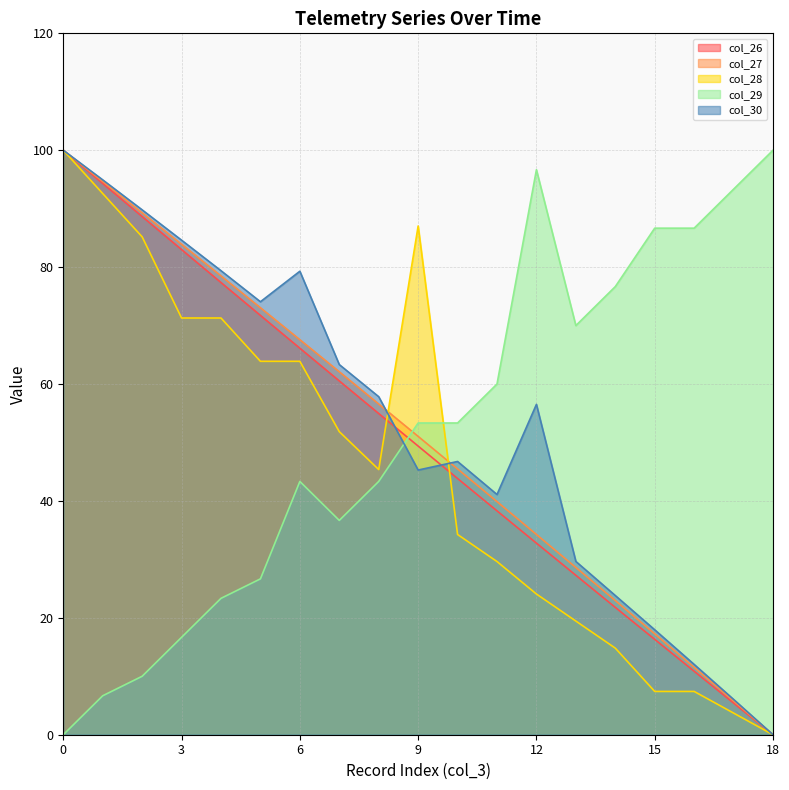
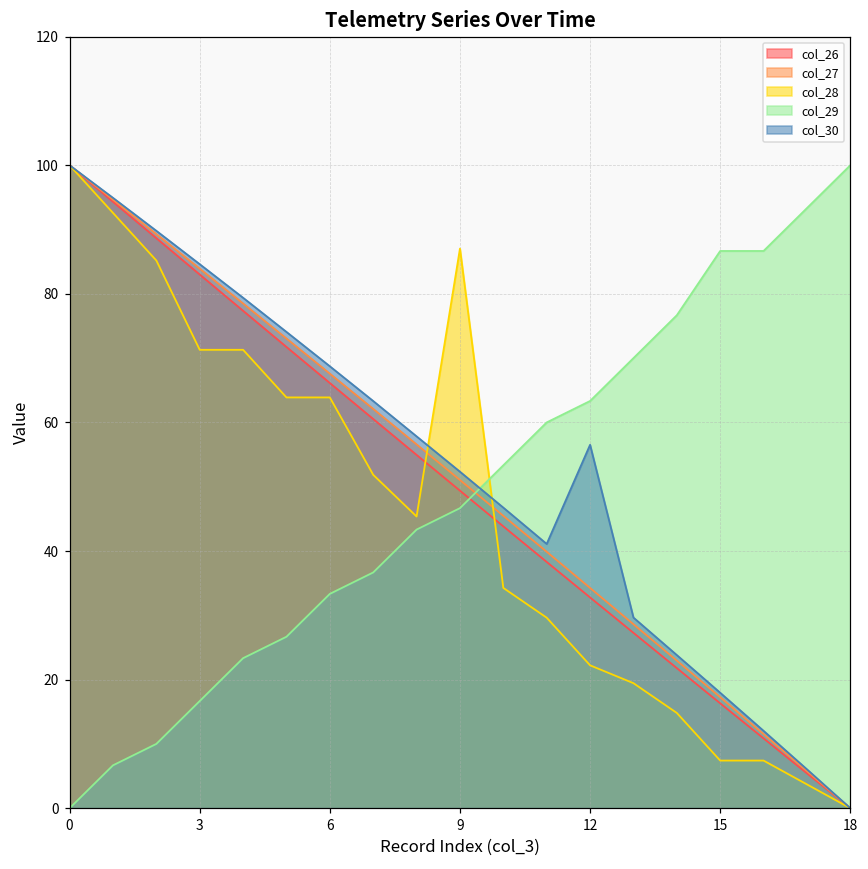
col_29, 6: 43 -> 33
col_30, 6: 79 -> 69
col_29, 9: 53 -> 47
col_30, 9: 45 -> 52
col_28, 12: 24 -> 22
col_29, 12: 97 -> 63
